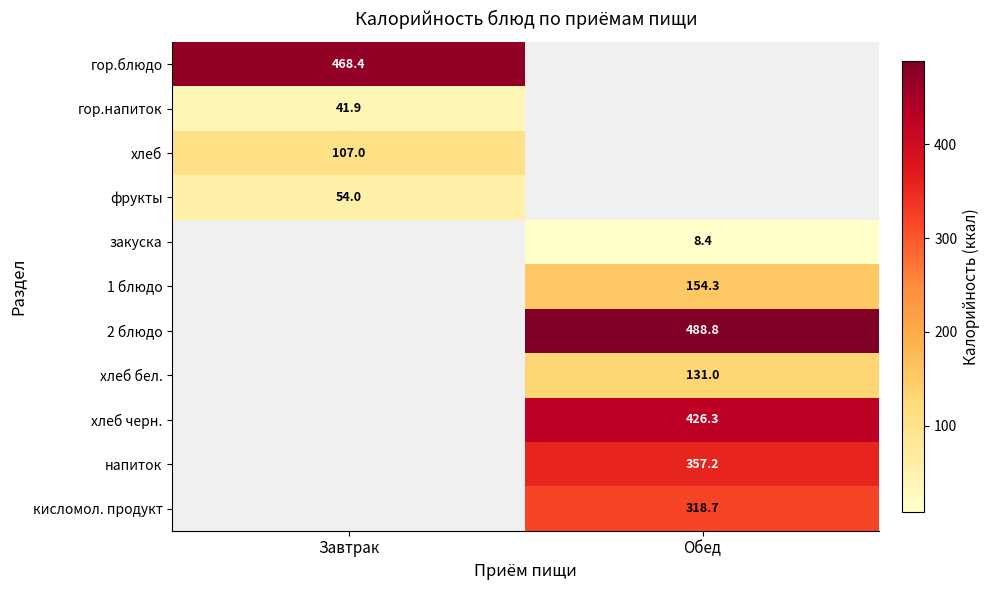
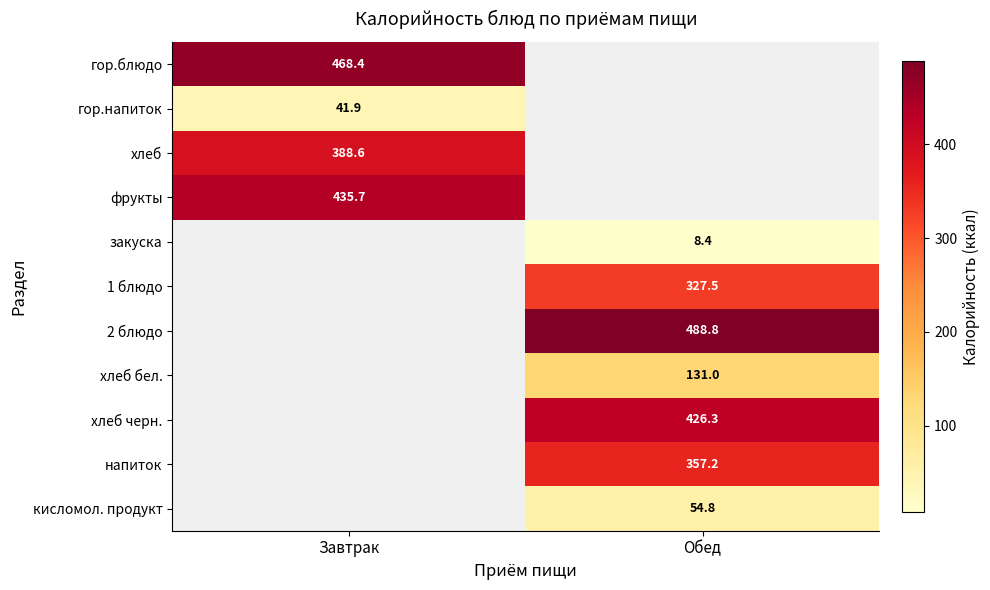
хлеб, Завтрак: 107.0 -> 388.6
фрукты, Завтрак: 54.0 -> 435.7
1 блюдо, Обед: 154.3 -> 327.5
кисломол. продукт, Обед: 318.7 -> 54.8
